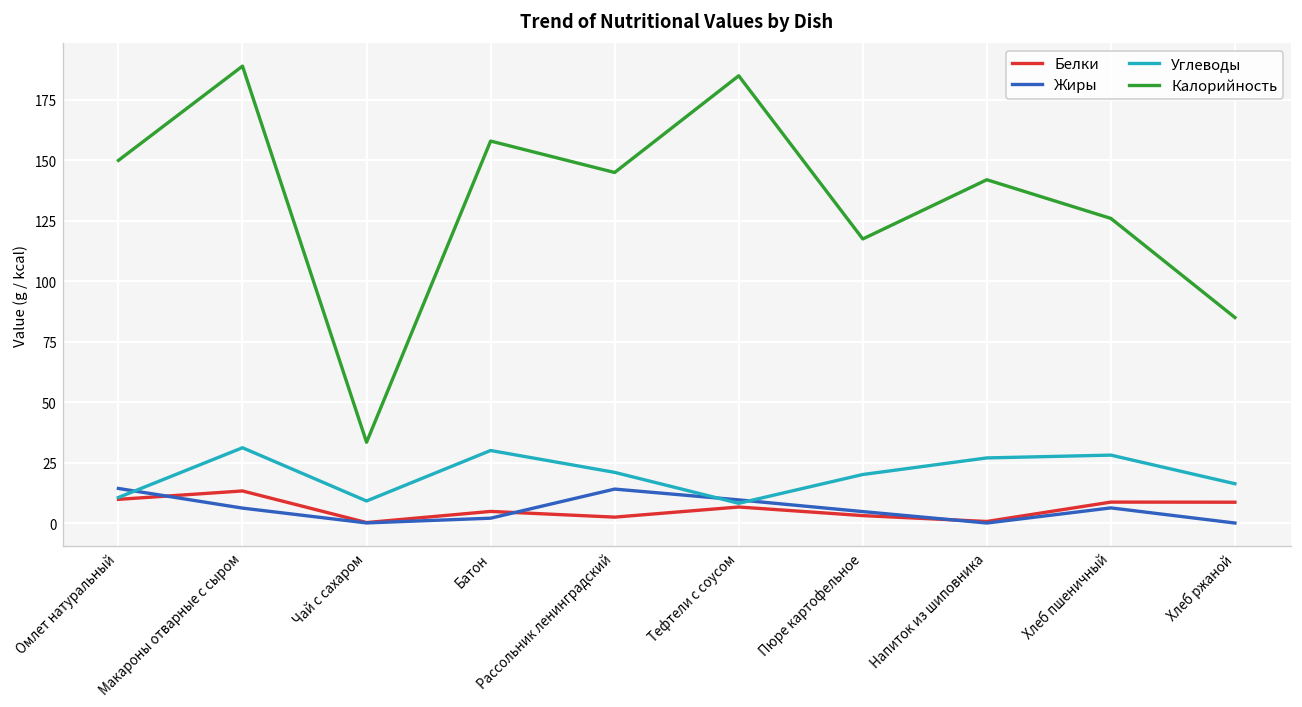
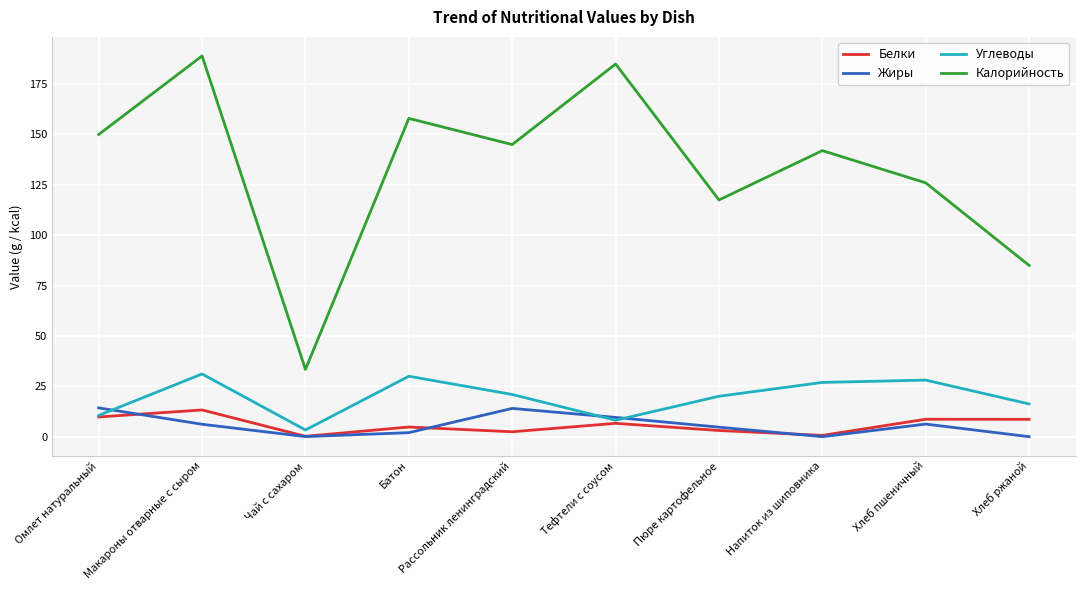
Углеводы, Чай с сахаром: 9 -> 3
